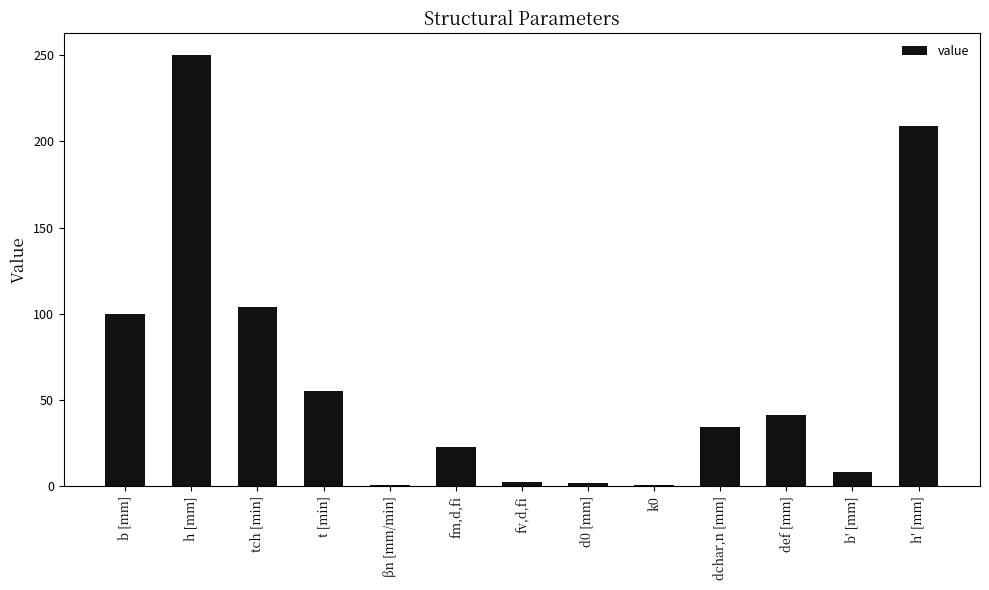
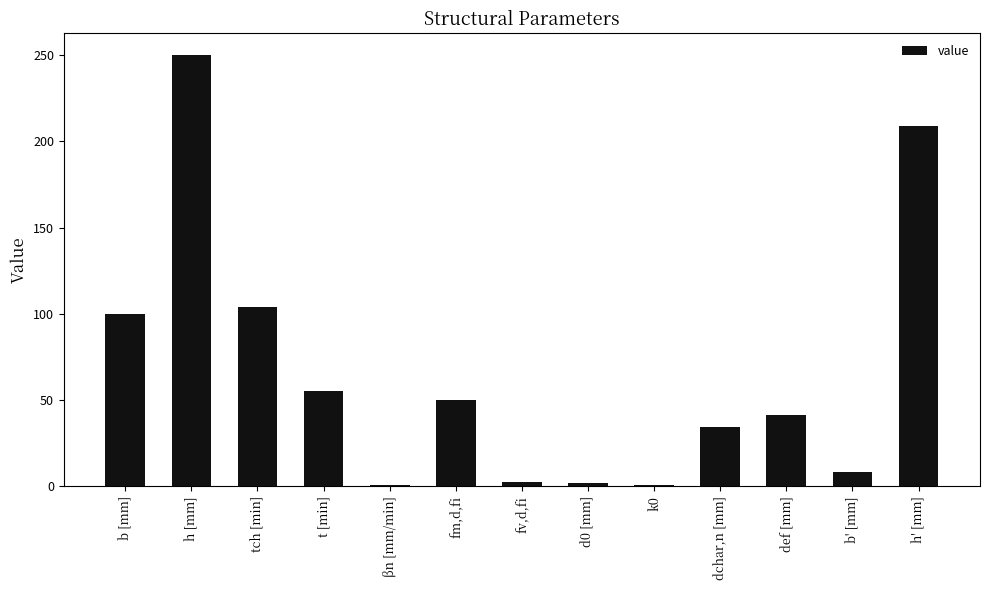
fm,d,fi: 23 -> 50
